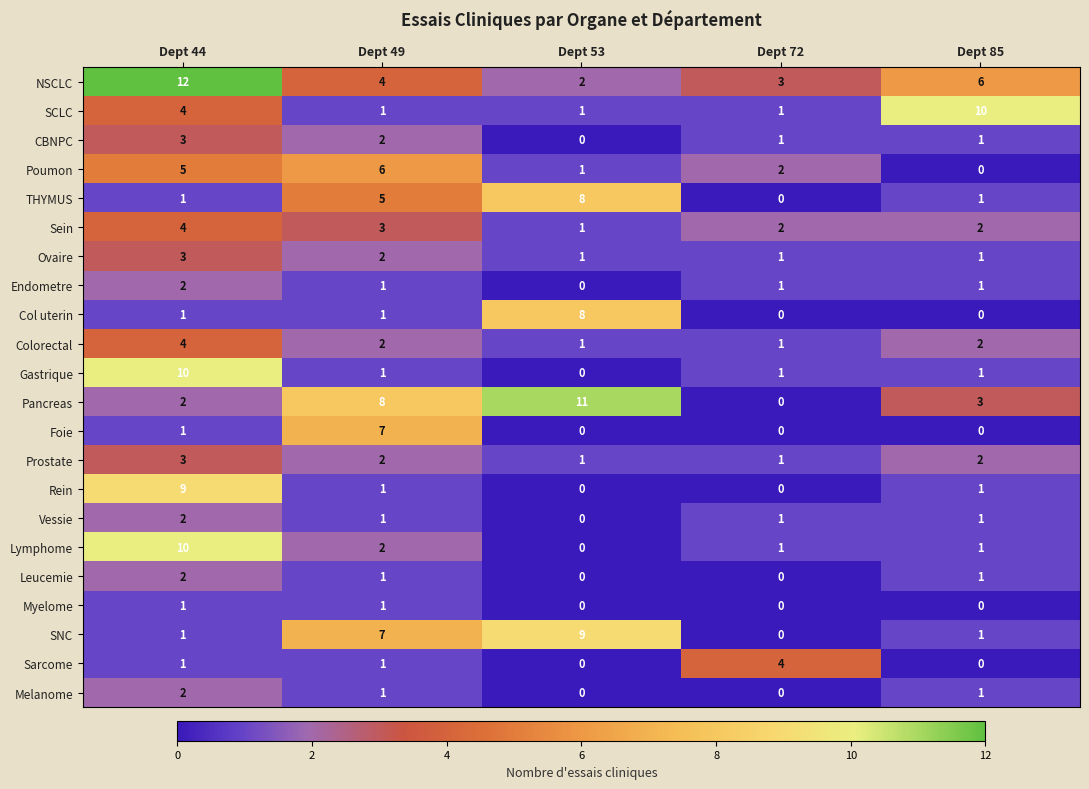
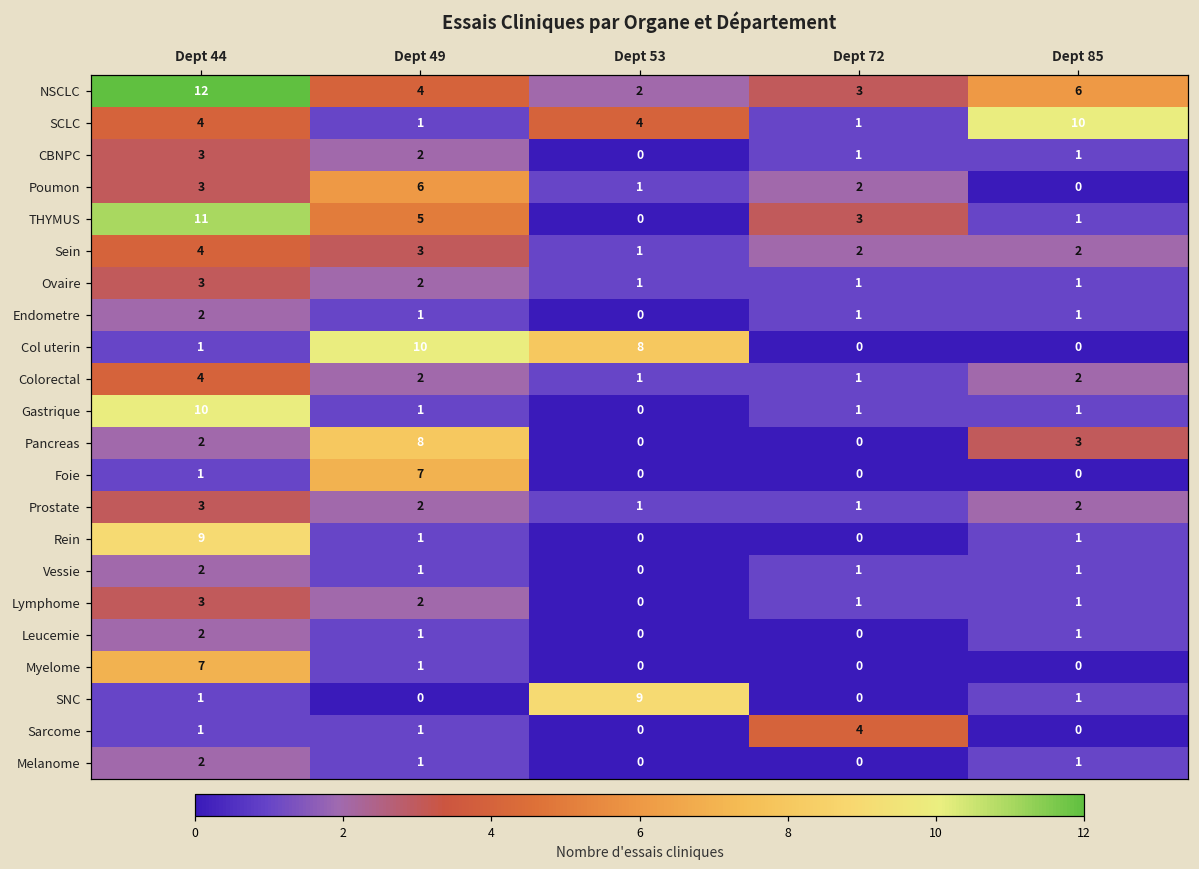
SCLC, Dept 53: 1 -> 4
Poumon, Dept 44: 5 -> 3
THYMUS, Dept 44: 1 -> 11
THYMUS, Dept 53: 8 -> 0
THYMUS, Dept 72: 0 -> 3
Col uterin, Dept 49: 1 -> 10
Pancreas, Dept 53: 11 -> 0
Lymphome, Dept 44: 10 -> 3
Myelome, Dept 44: 1 -> 7
SNC, Dept 49: 7 -> 0
